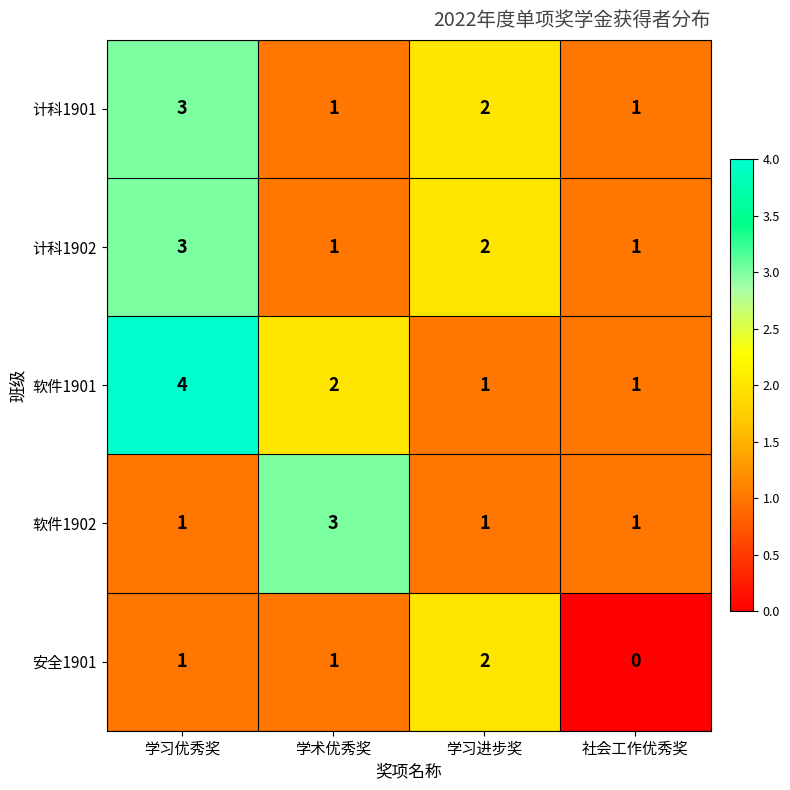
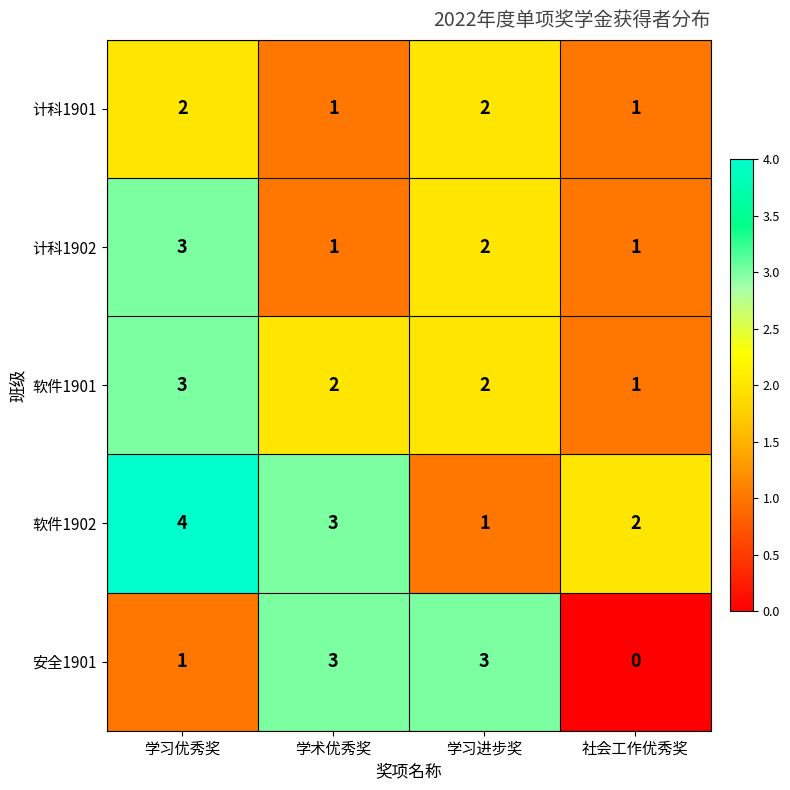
计科1901, 学习优秀奖: 3 -> 2
软件1901, 学习优秀奖: 4 -> 3
软件1901, 学习进步奖: 1 -> 2
软件1902, 学习优秀奖: 1 -> 4
软件1902, 社会工作优秀奖: 1 -> 2
安全1901, 学术优秀奖: 1 -> 3
安全1901, 学习进步奖: 2 -> 3
